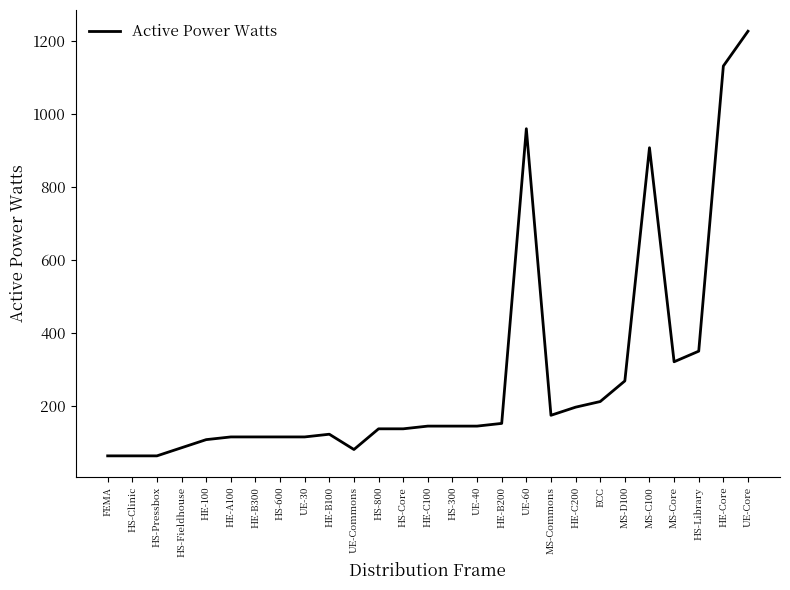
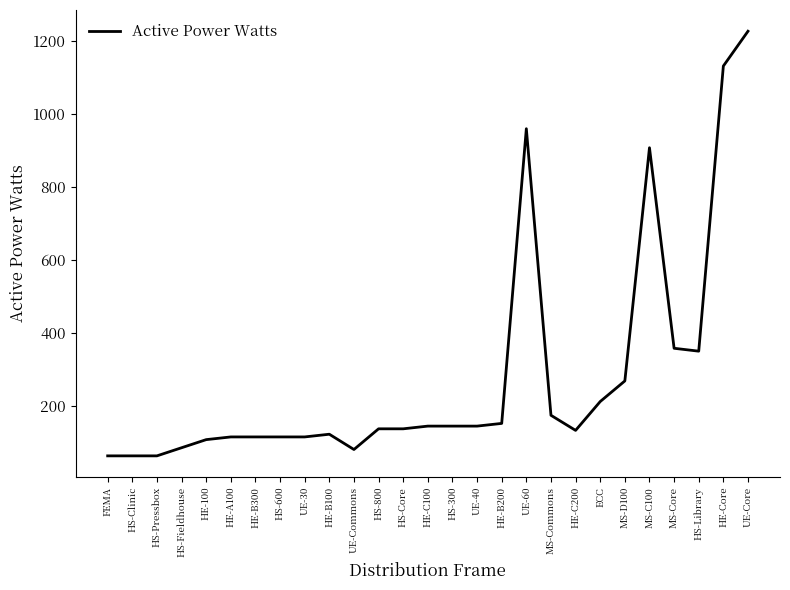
HE-C200: 200 -> 130
MS-Core: 320 -> 360
